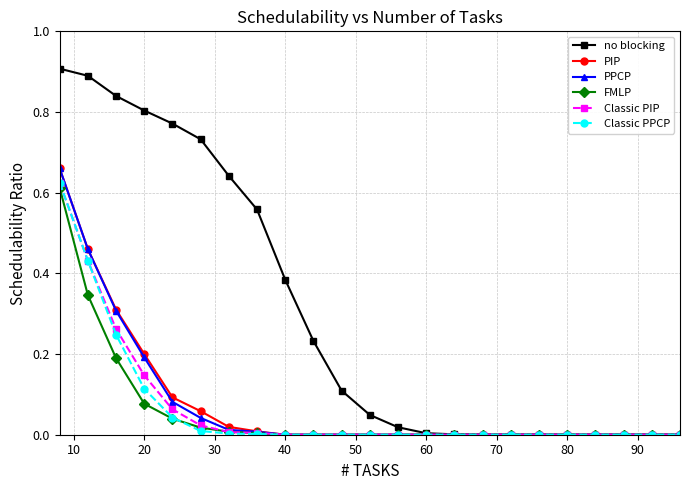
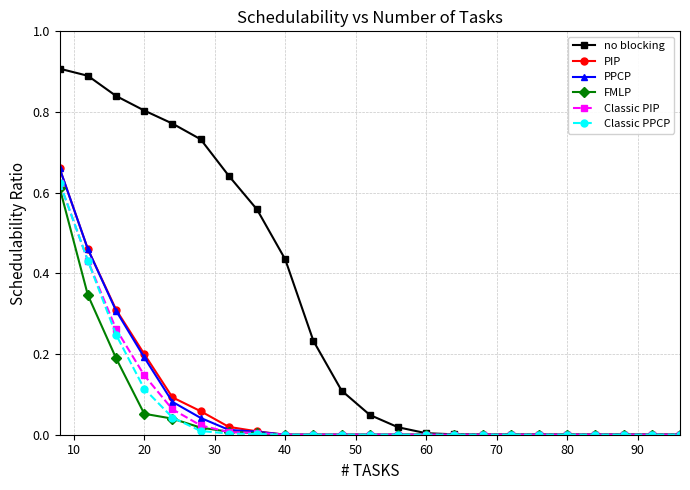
FMLP, 20: 0.08 -> 0.05
no blocking, 40: 0.38 -> 0.43
